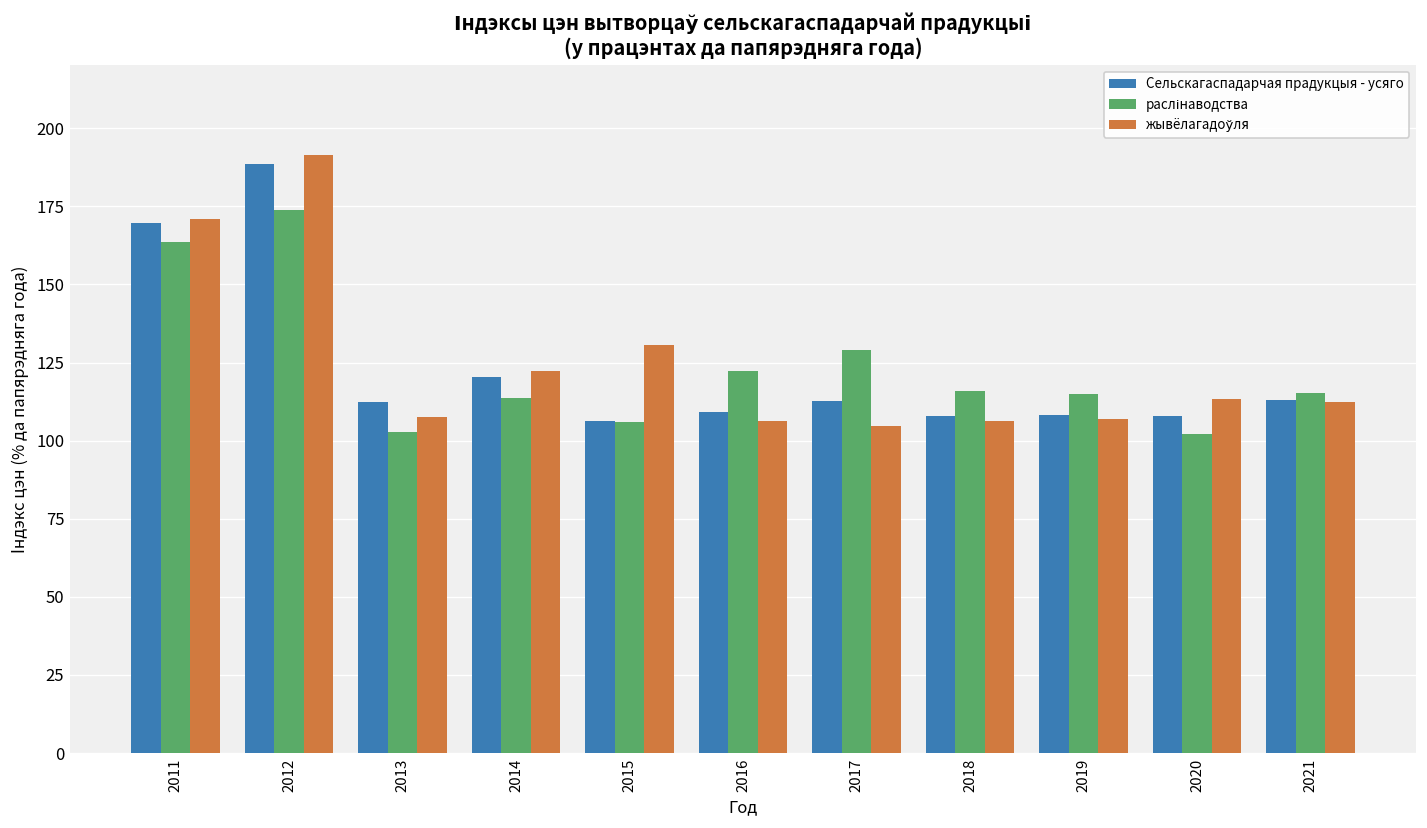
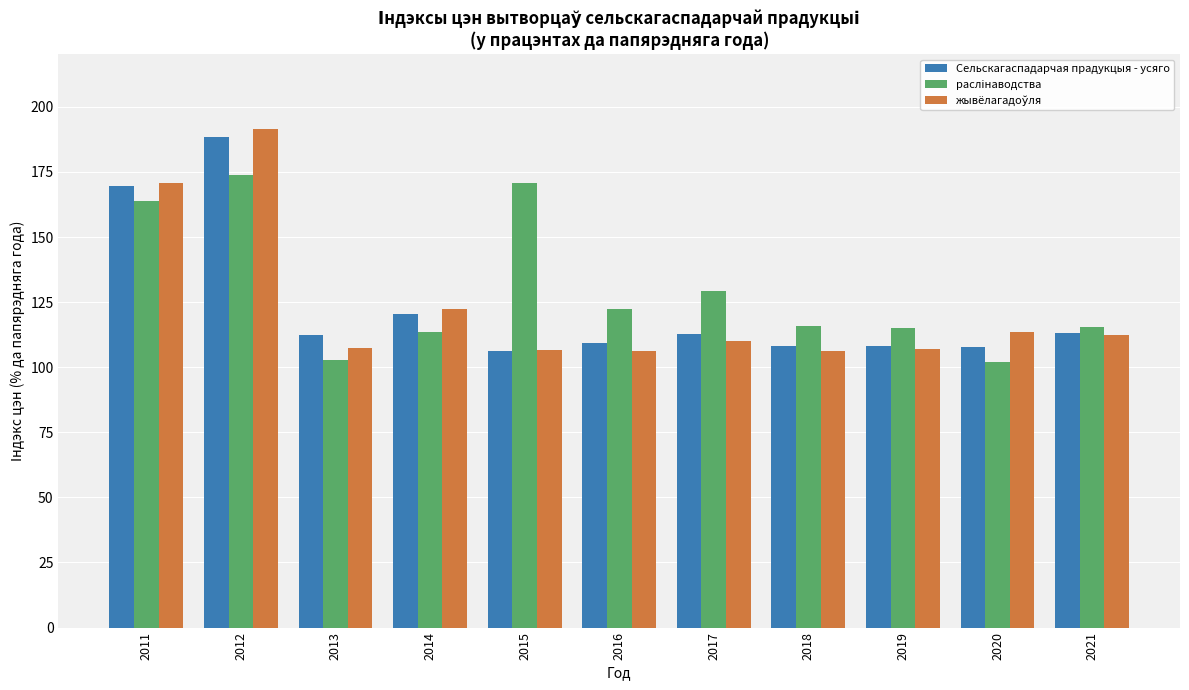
раслінаводства, 2015: 106 -> 171
жывёлагадоўля, 2015: 131 -> 107
жывёлагадоўля, 2017: 105 -> 110
